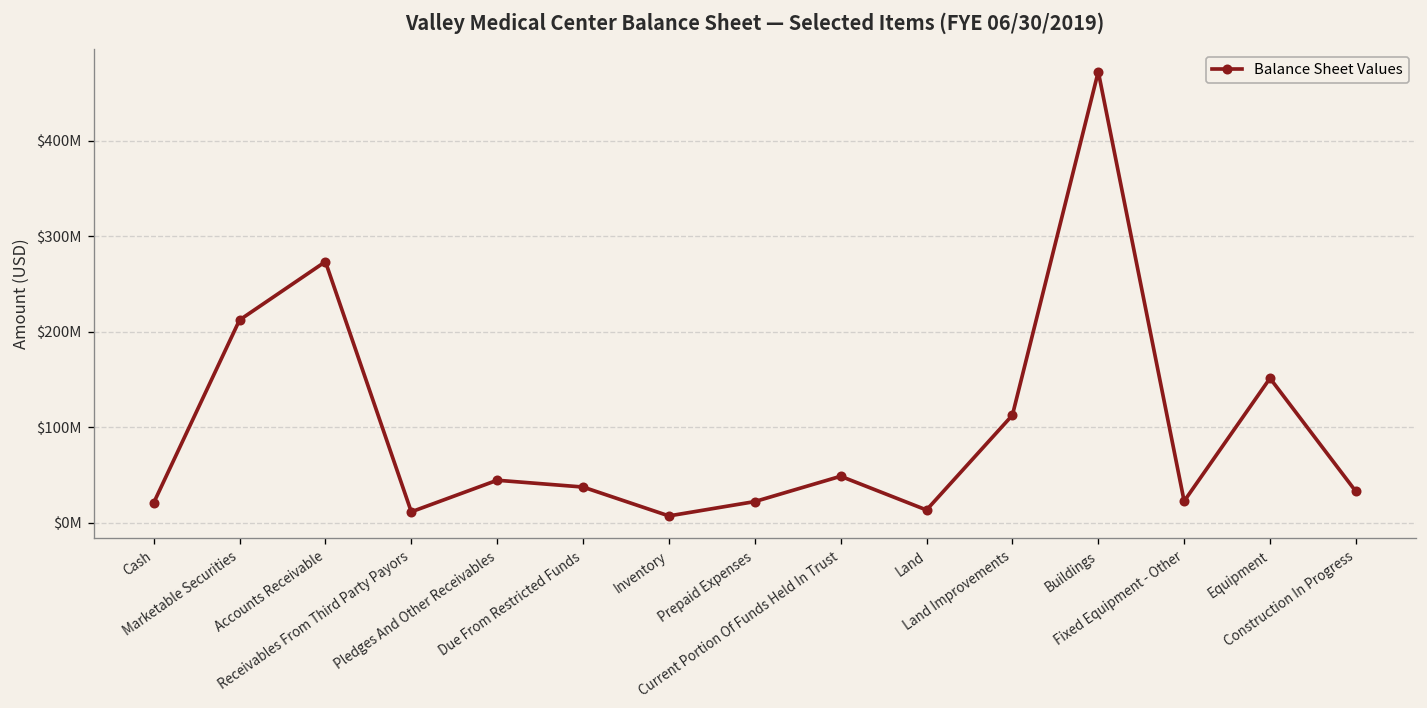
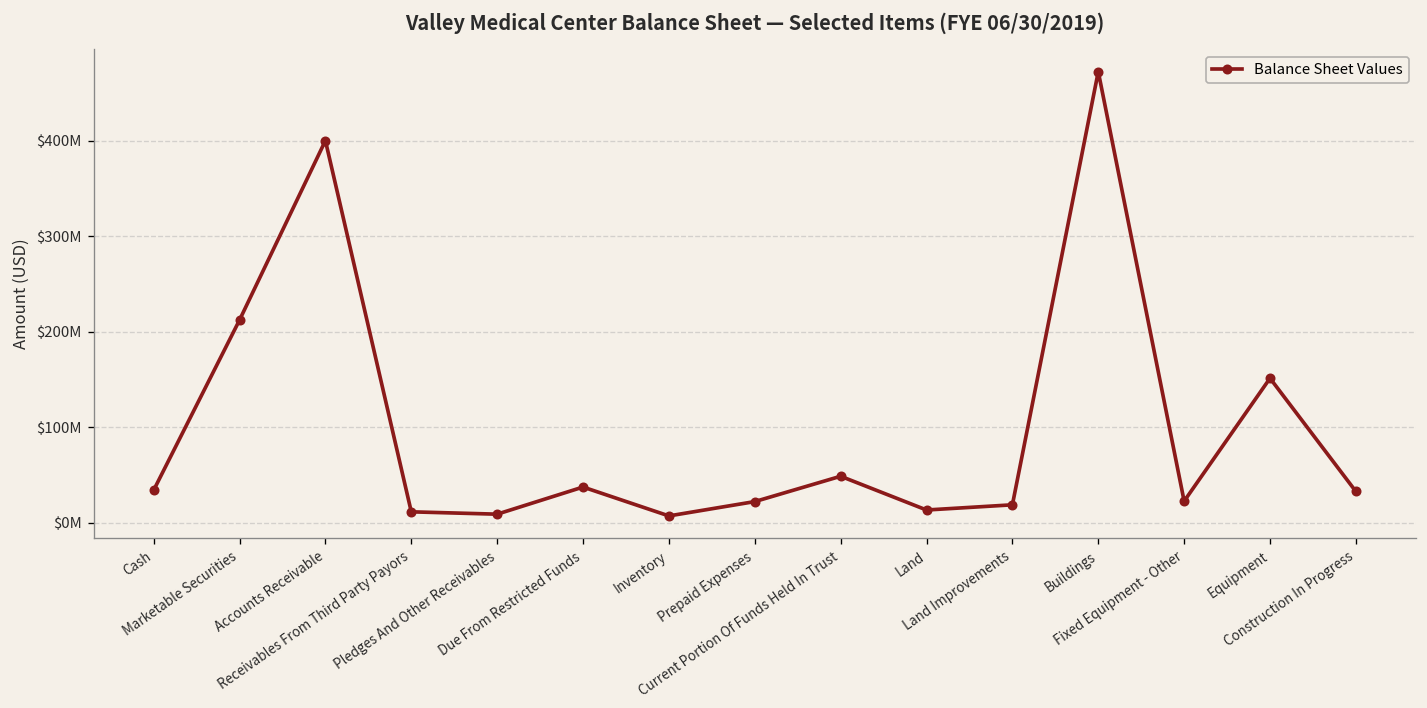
Cash: $20000000 -> $30000000
Accounts Receivable: $270000000 -> $400000000
Pledges And Other Receivables: $40000000 -> $10000000
Land Improvements: $110000000 -> $20000000
